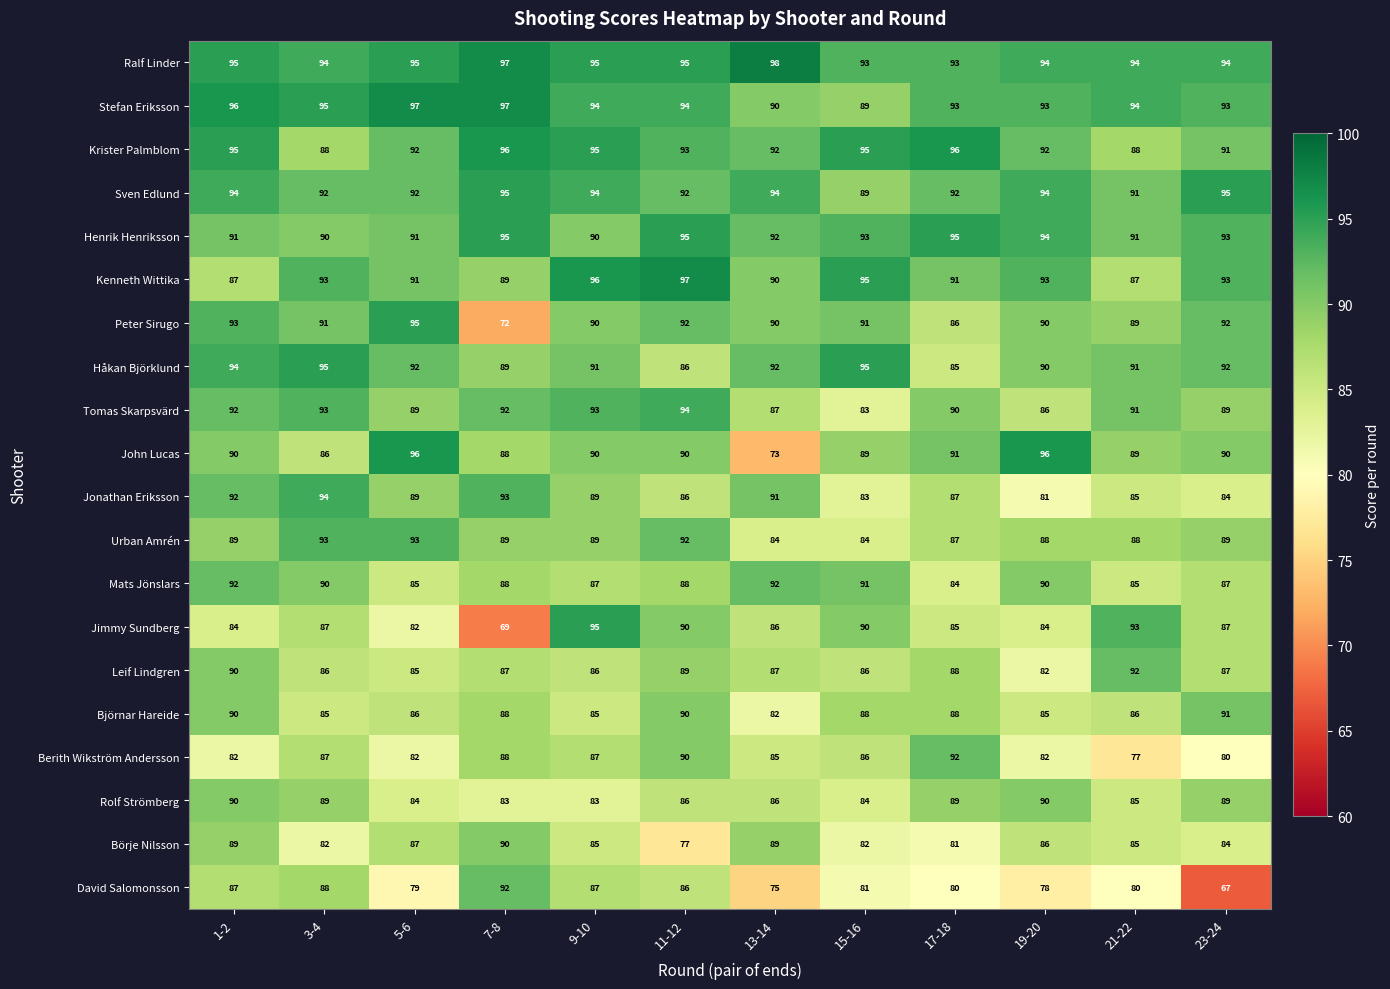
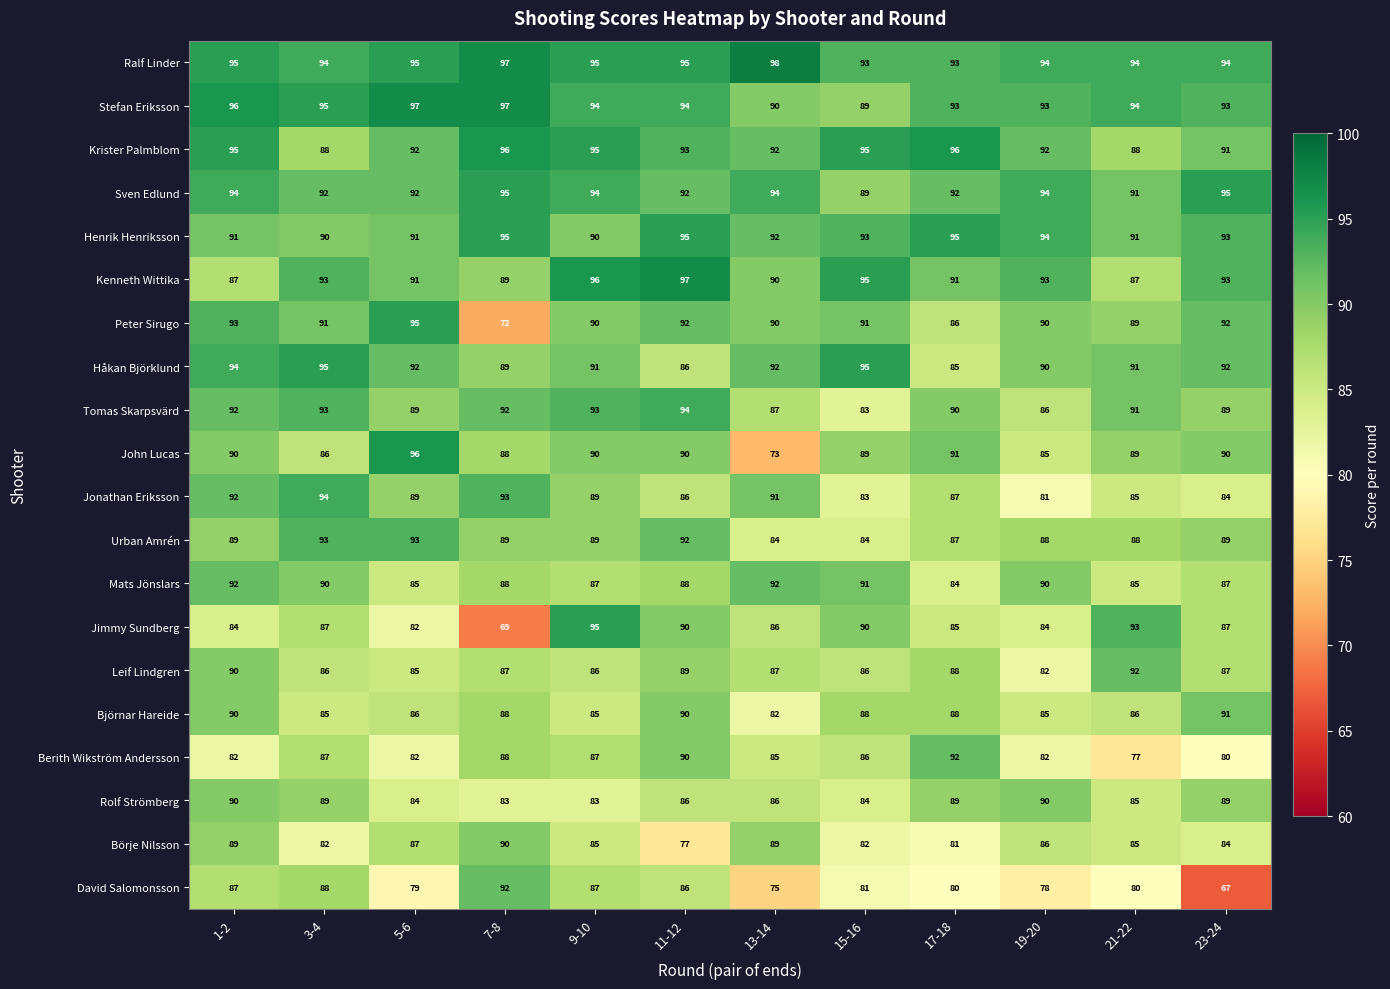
John Lucas, 19-20: 96 -> 85
